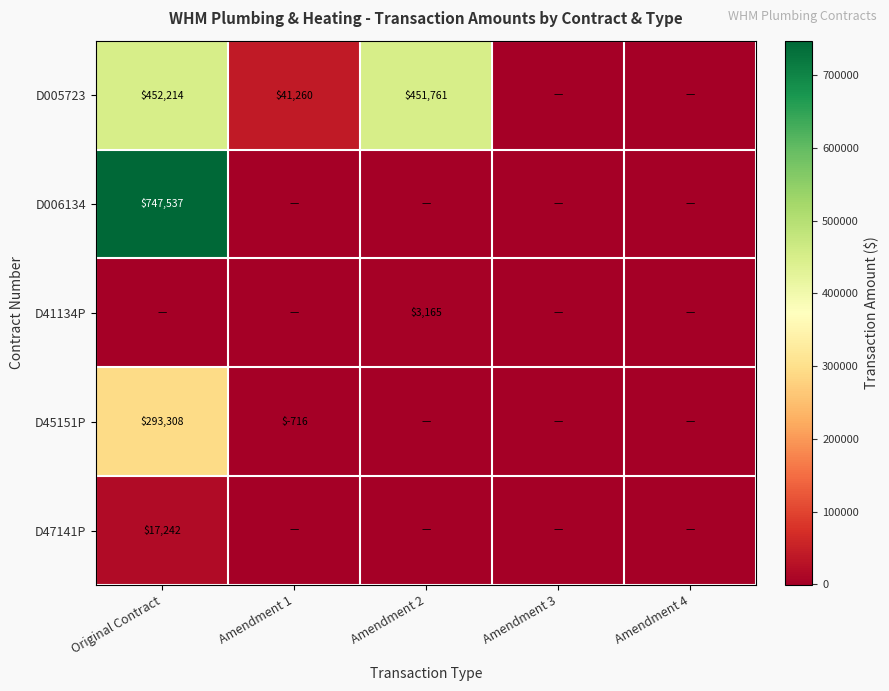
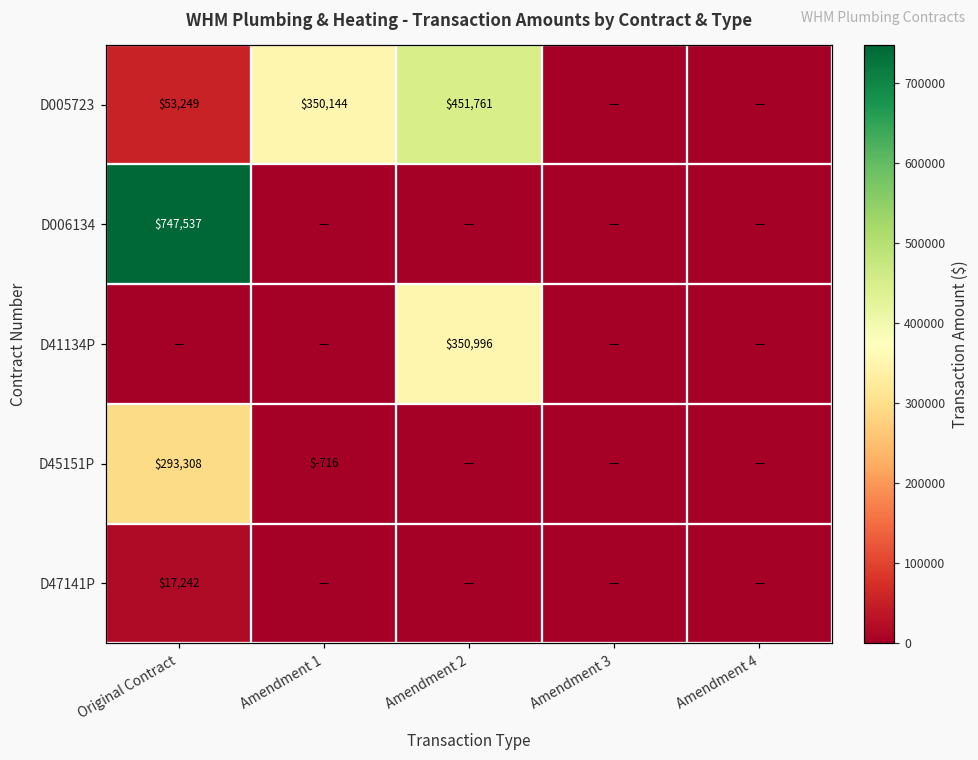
D005723, Original Contract: $452,214 -> $53,249
D005723, Amendment 1: $41,260 -> $350,144
D41134P, Amendment 2: $3,165 -> $350,996
